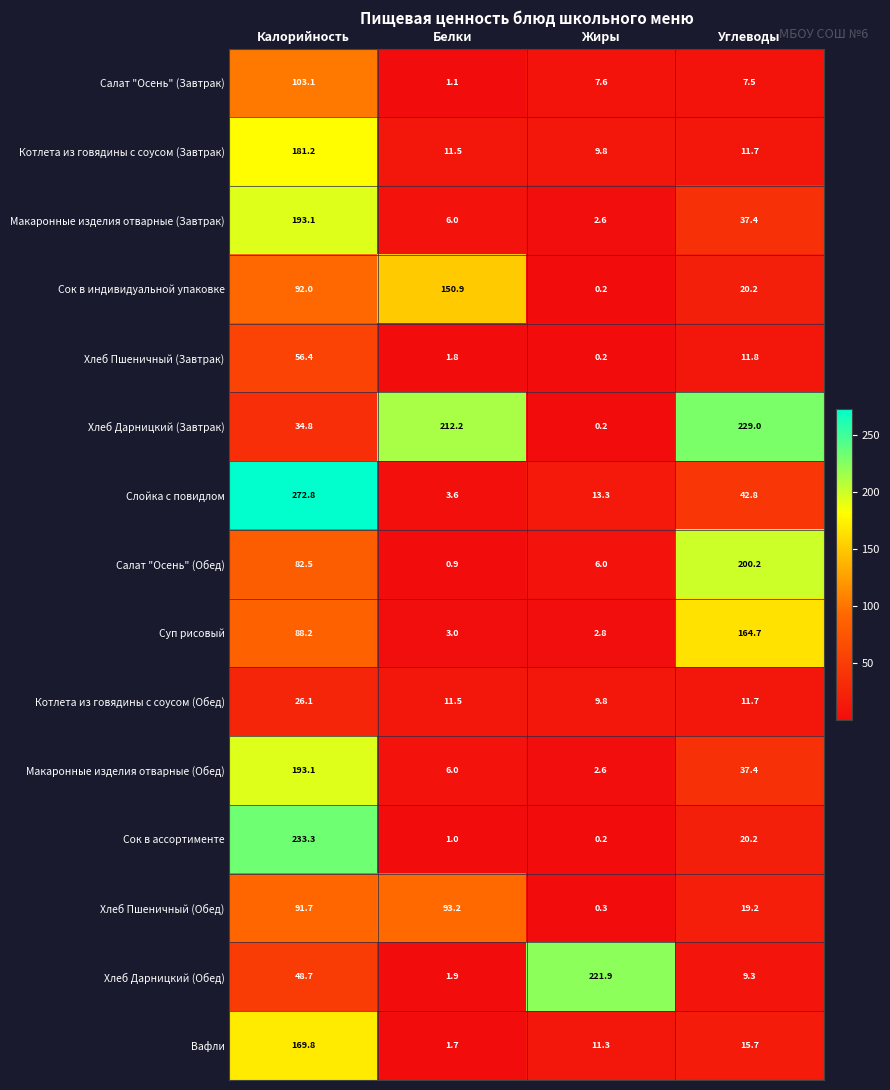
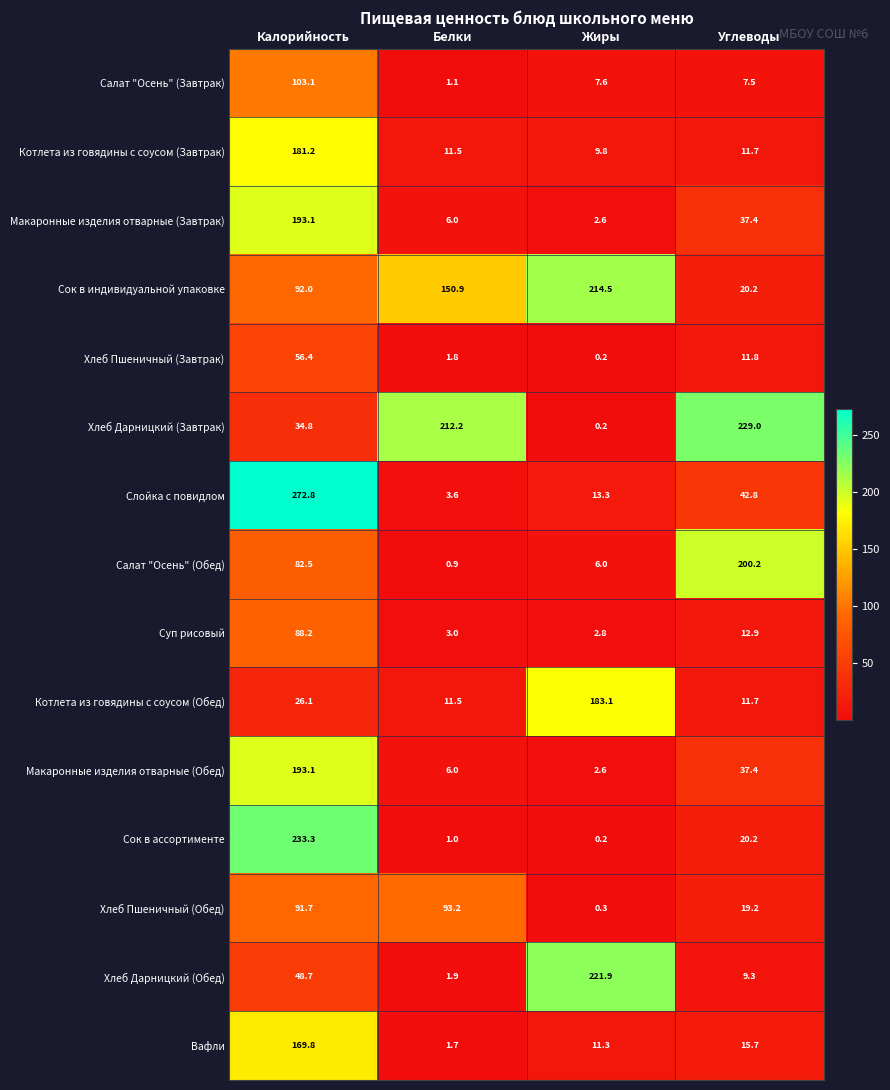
Сок в индивидуальной упаковке, Жиры: 0.2 -> 214.5
Суп рисовый, Углеводы: 164.7 -> 12.9
Котлета из говядины с соусом (Обед), Жиры: 9.8 -> 183.1
